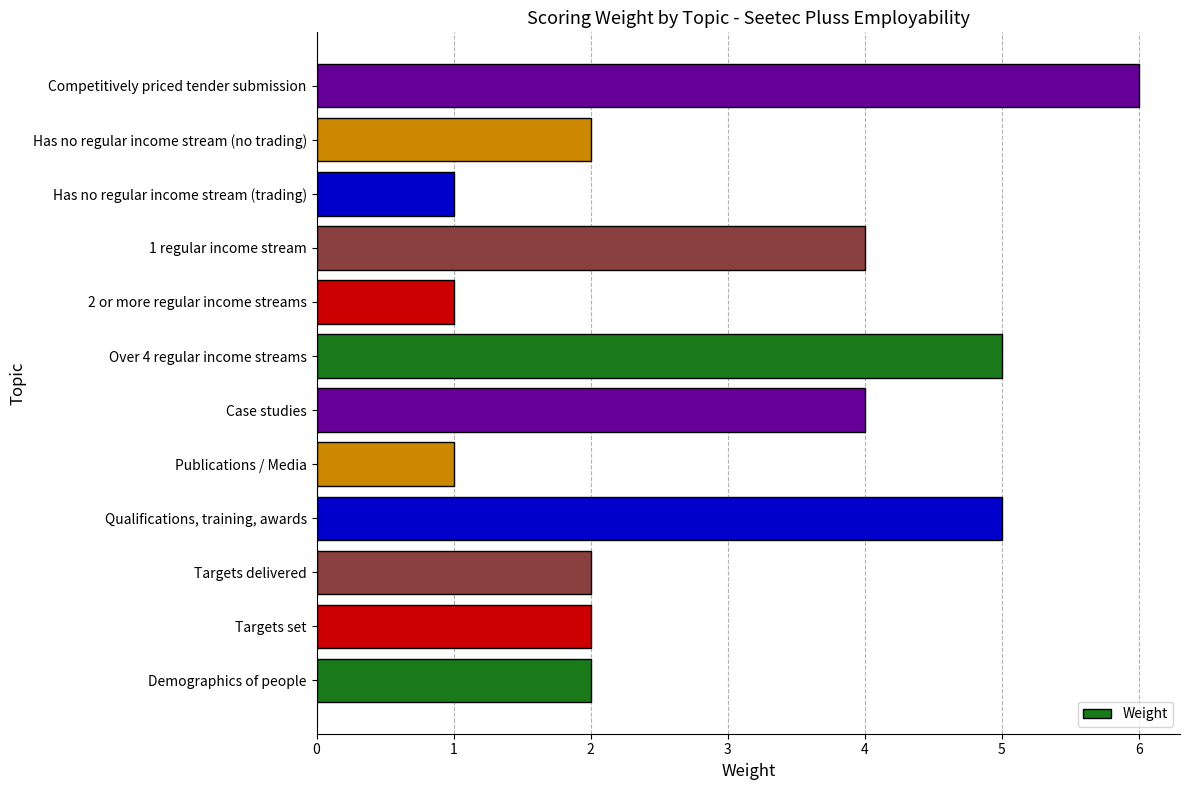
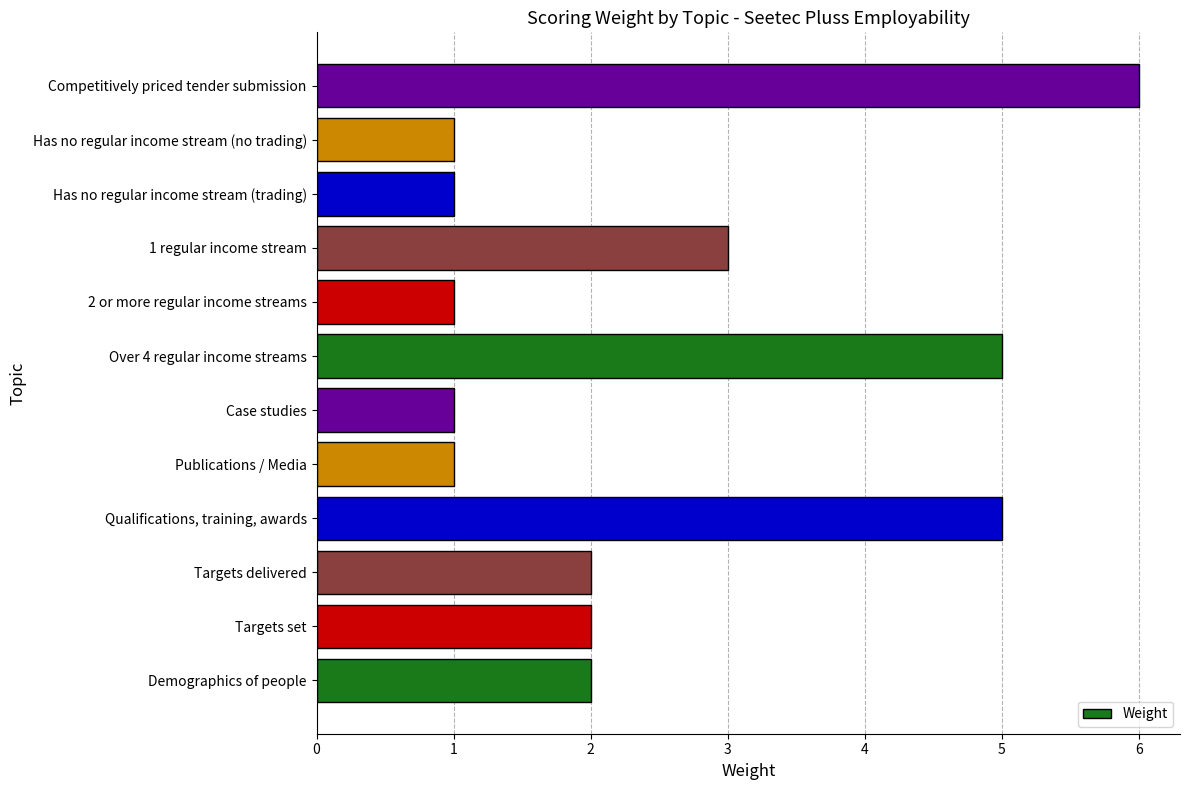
Has no regular income stream (no trading): 2 -> 1
1 regular income stream: 4 -> 3
Case studies: 4 -> 1
